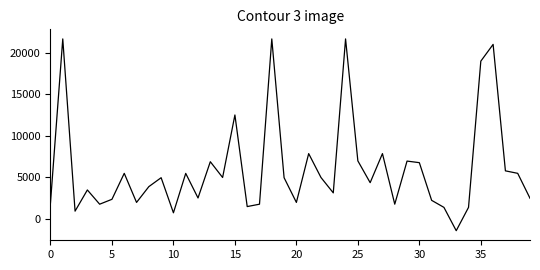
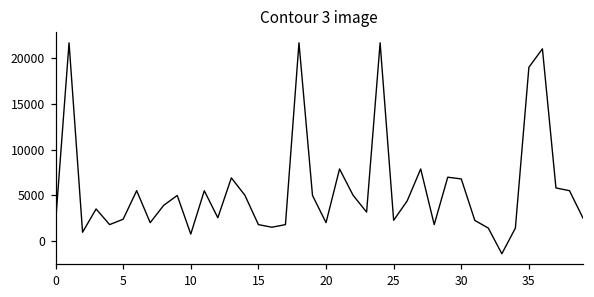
15: 13000 -> 2000
25: 7000 -> 2000
